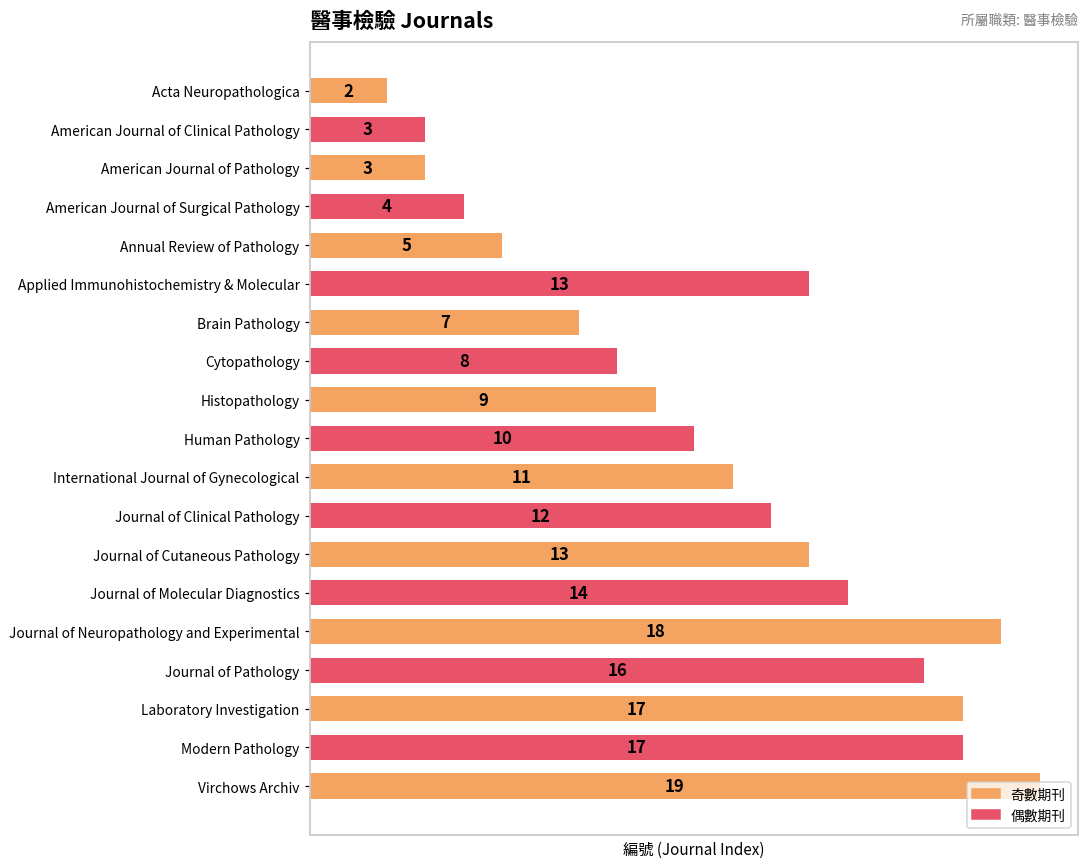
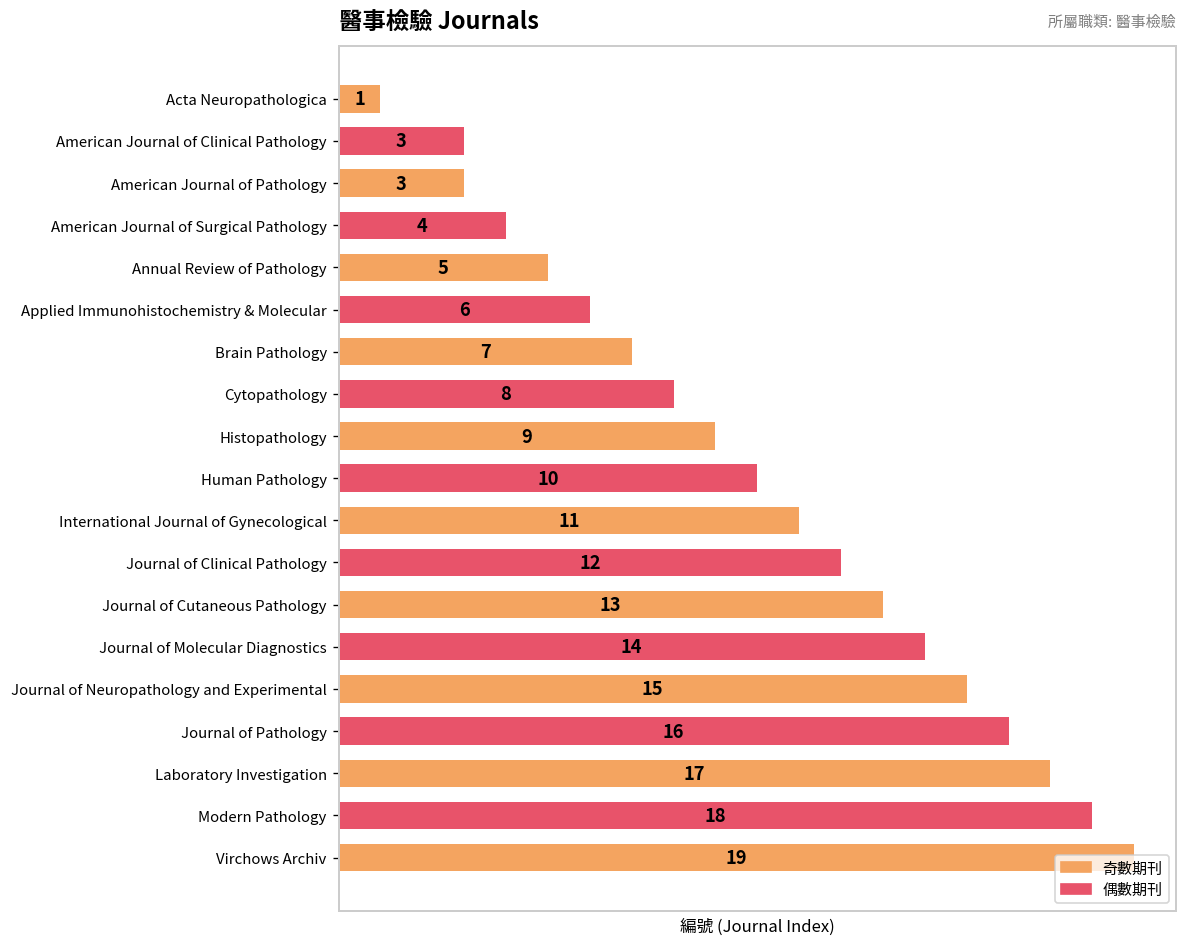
Acta Neuropathologica: 2 -> 1
Applied Immunohistochemistry & Molecular: 13 -> 6
Journal of Neuropathology and Experimental: 18 -> 15
Modern Pathology: 17 -> 18
